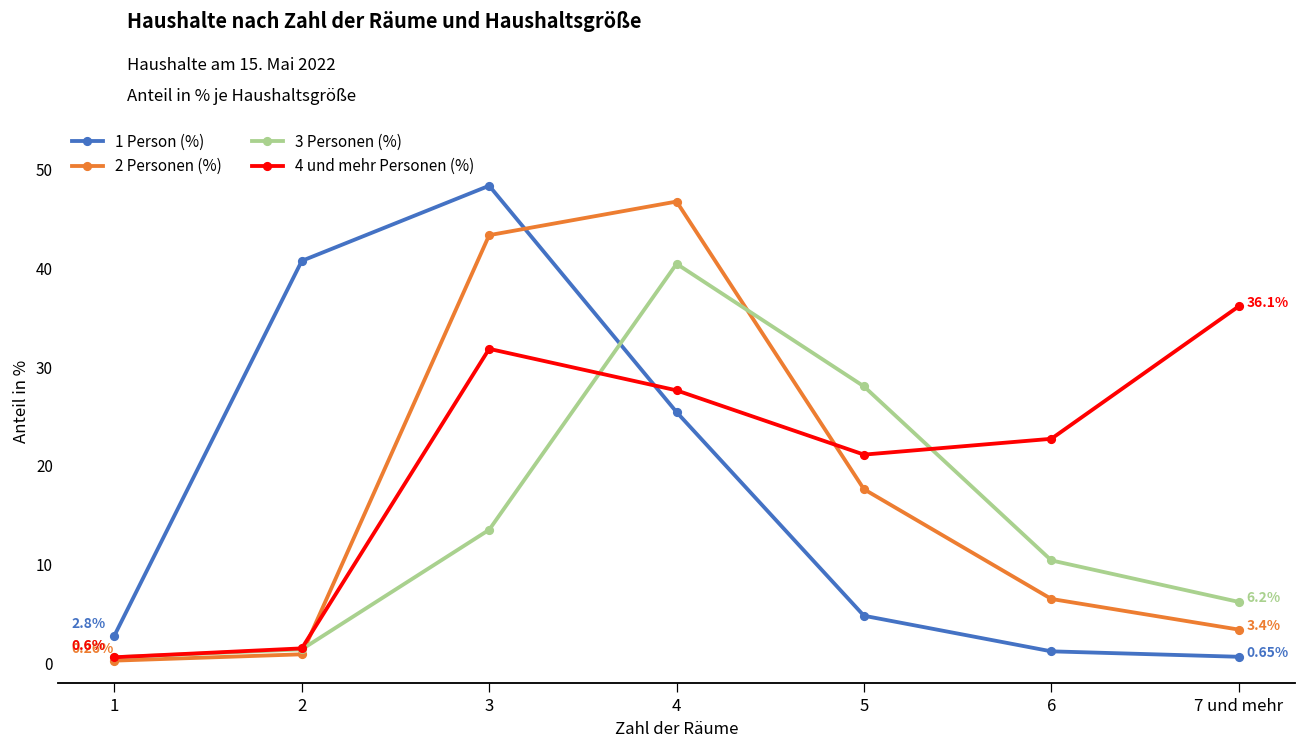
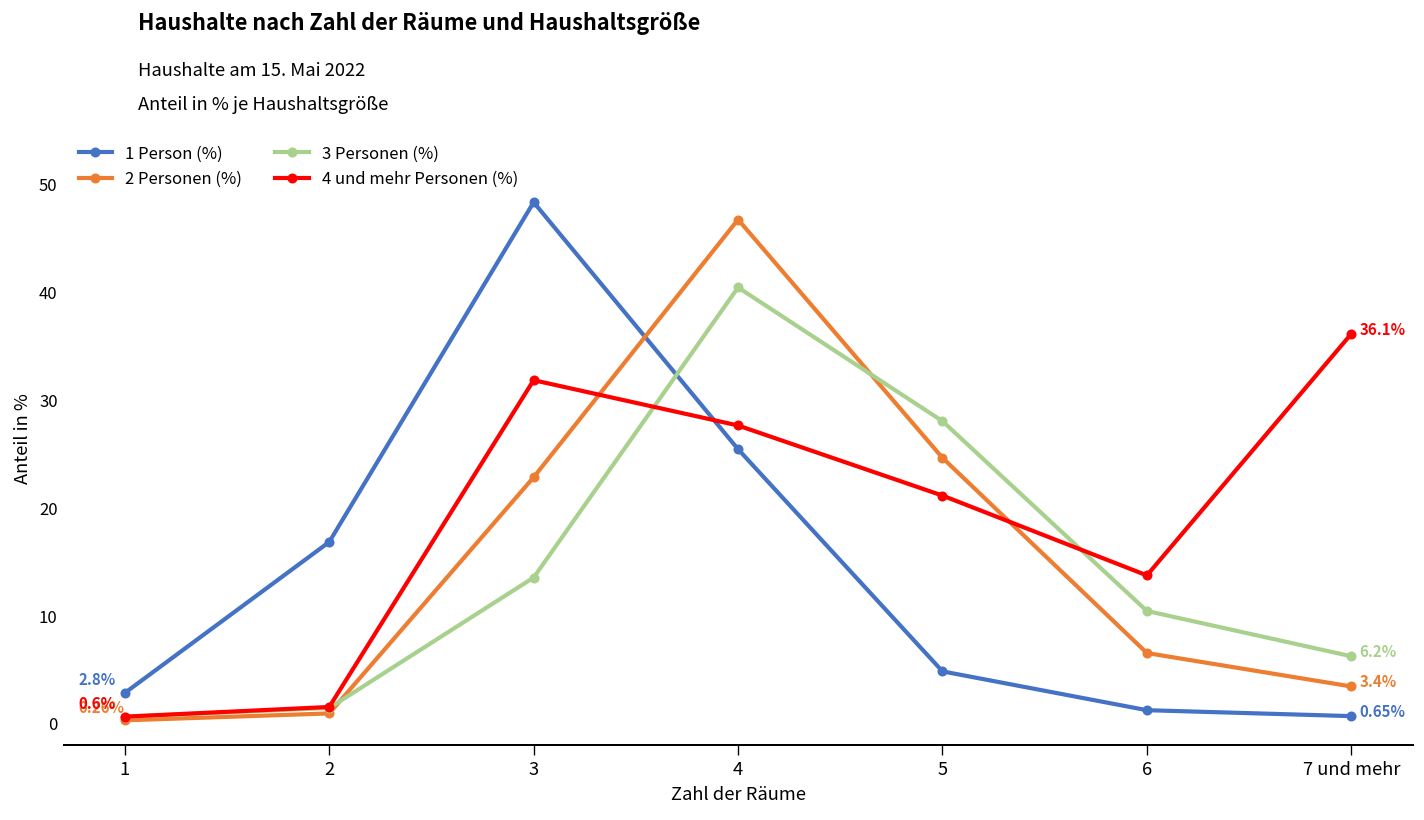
1 Person (%), 2: 41 -> 17
2 Personen (%), 3: 43 -> 23
2 Personen (%), 5: 18 -> 25
4 und mehr Personen (%), 6: 23 -> 14
